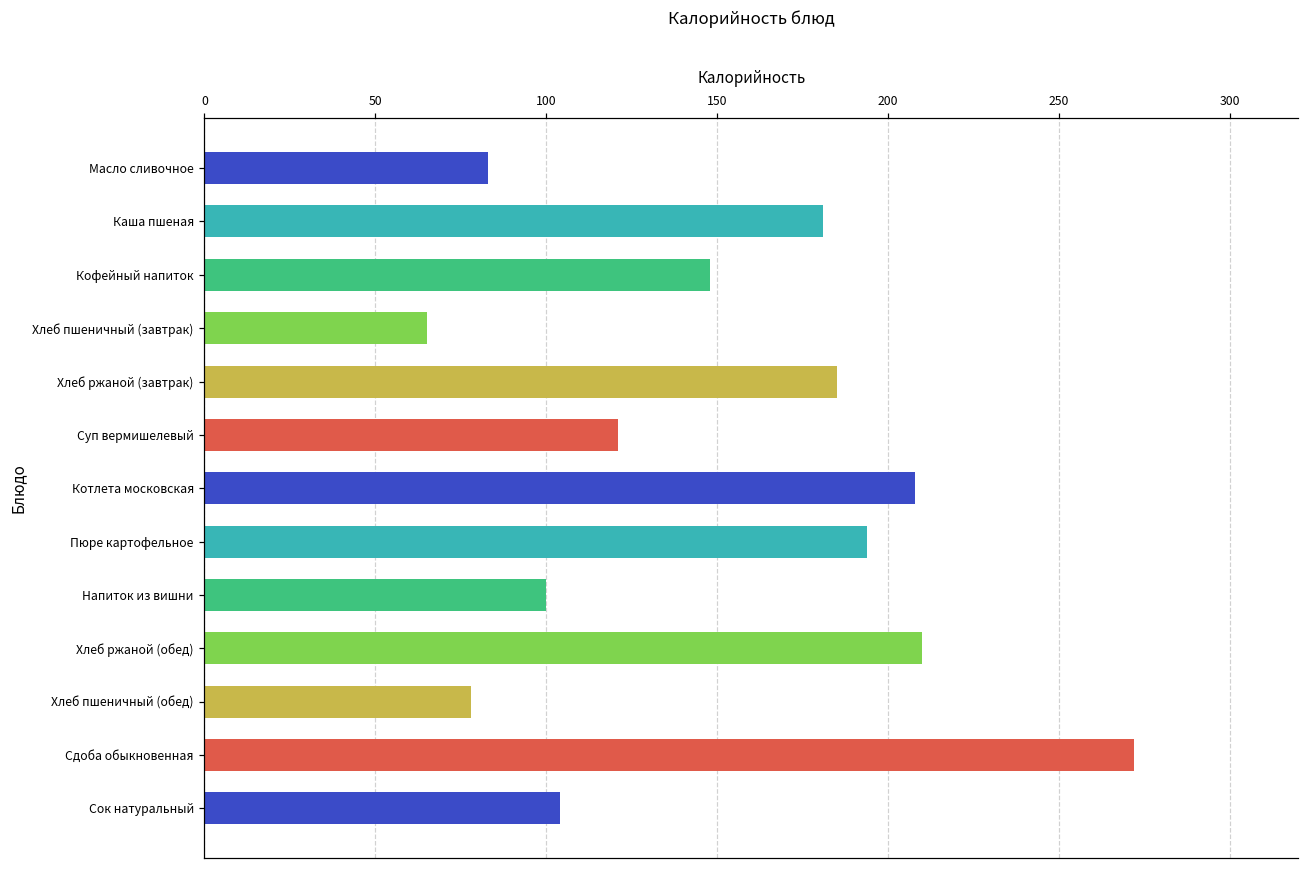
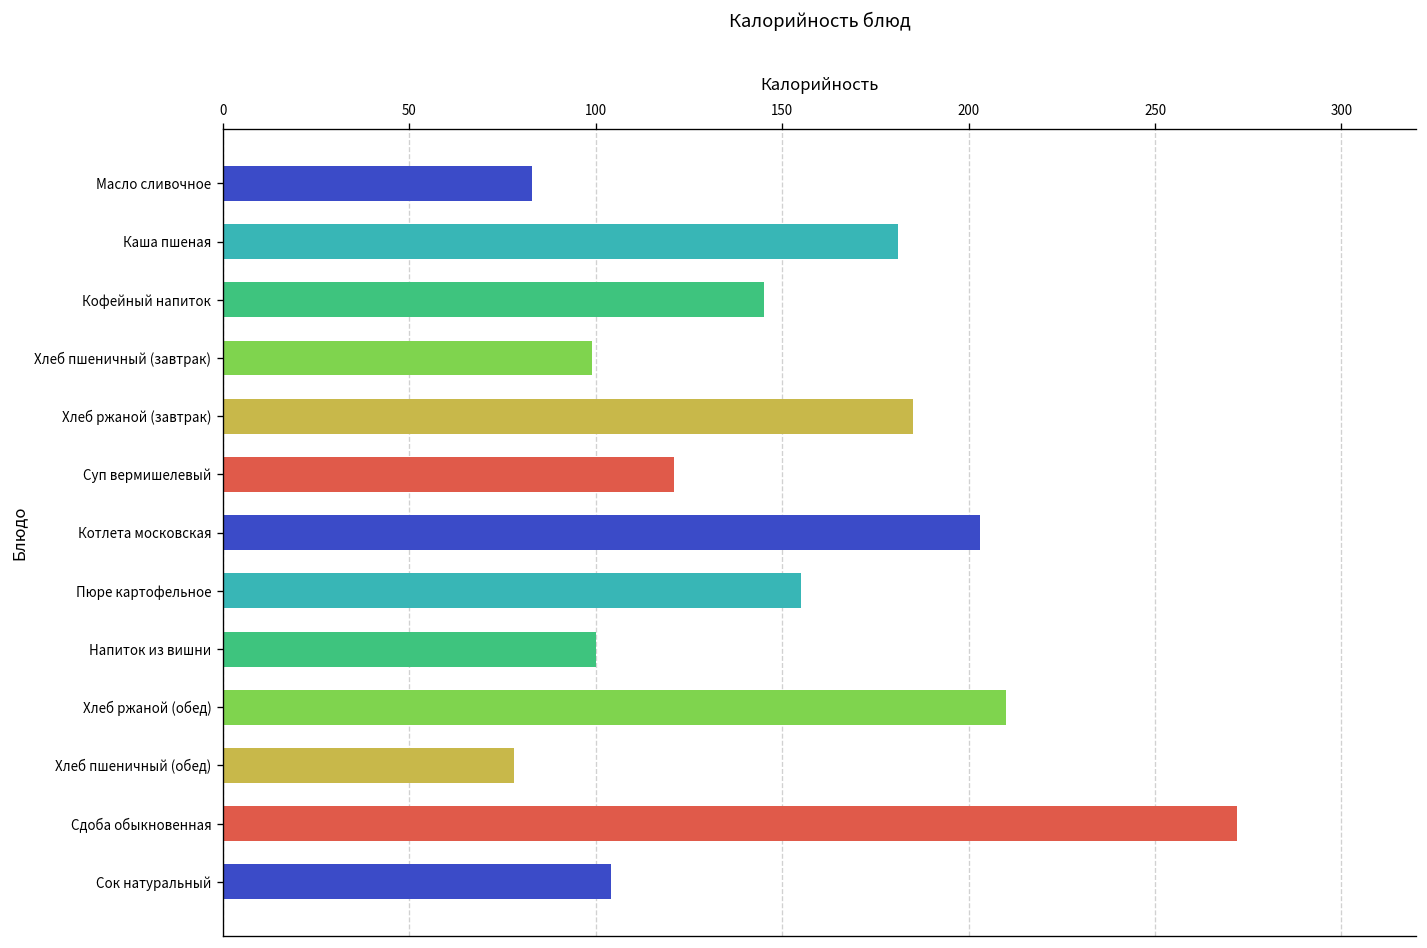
Кофейный напиток: 148 -> 145
Хлеб пшеничный (завтрак): 65 -> 99
Котлета московская: 208 -> 203
Пюре картофельное: 194 -> 155
